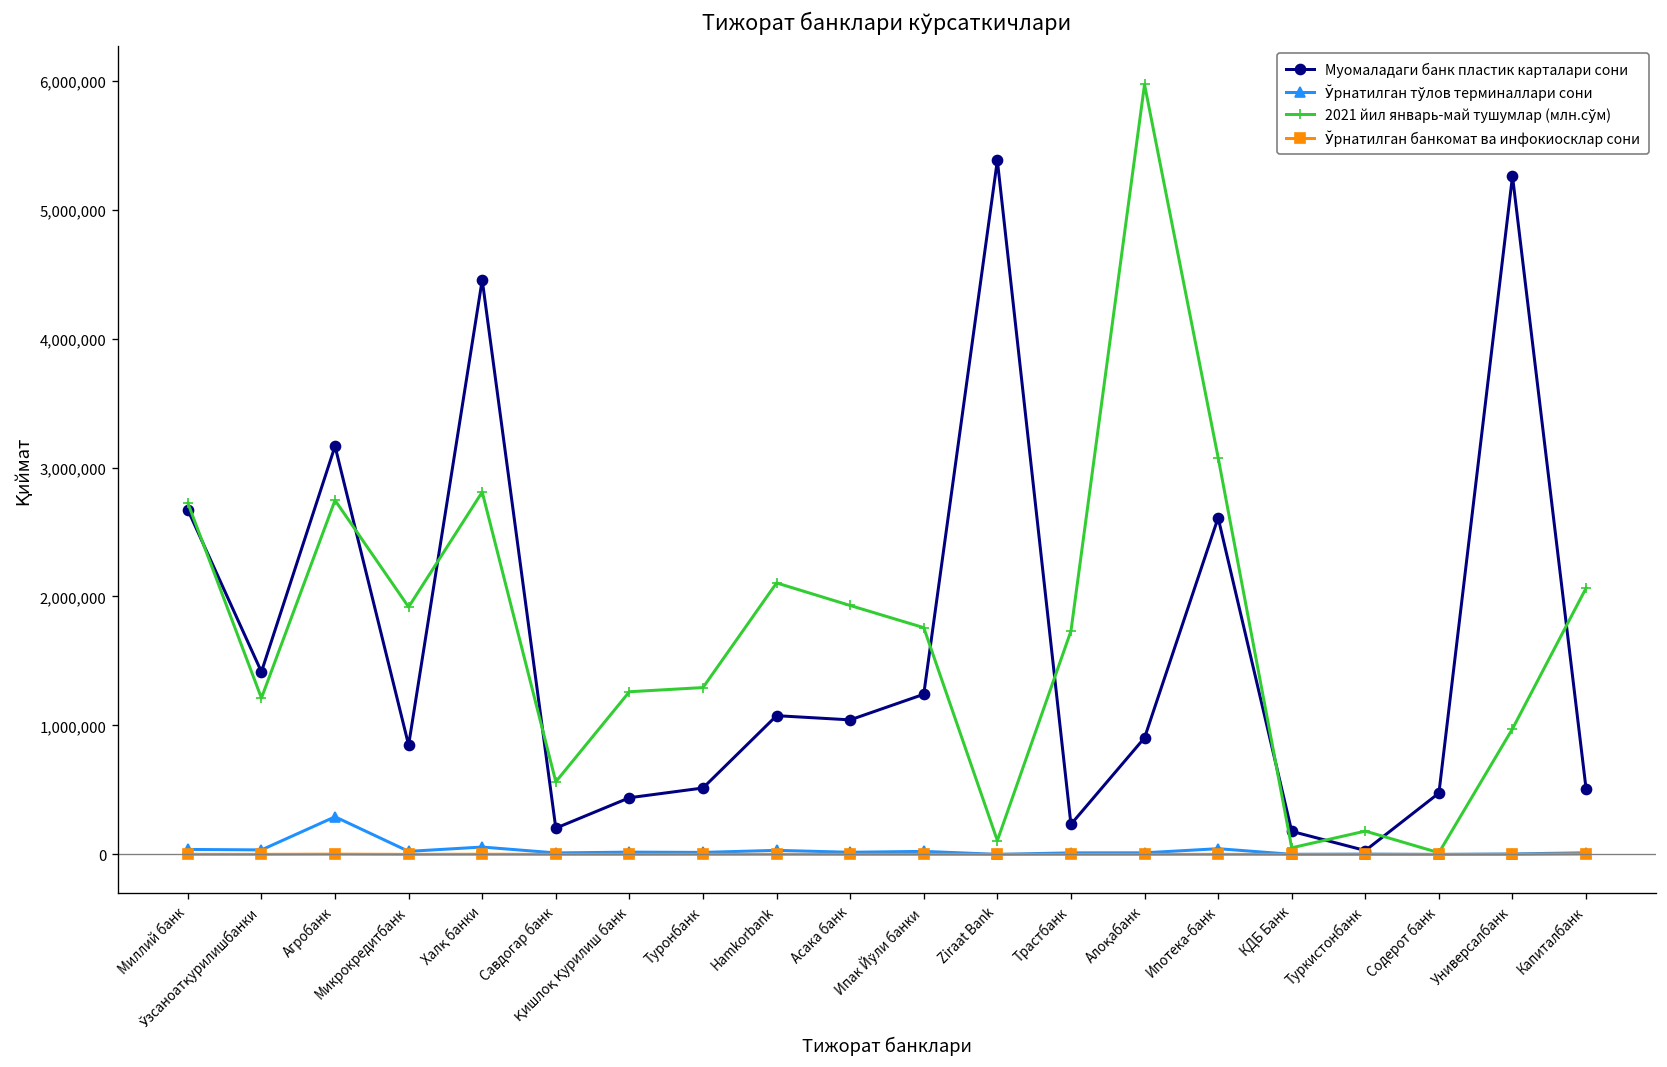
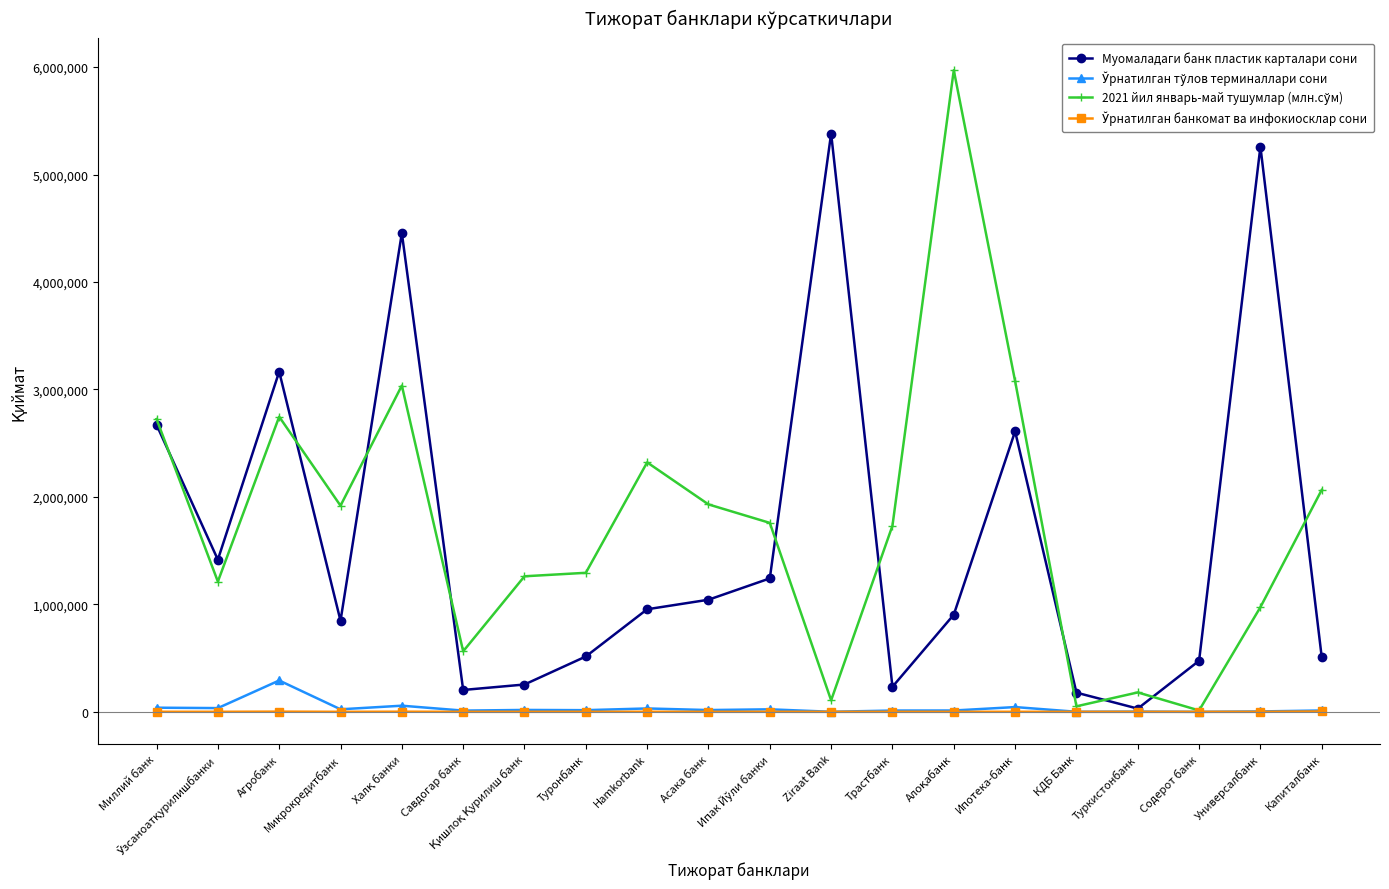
2021 йил январь-май тушумлар (млн.сўм), Халқ банки: 2,810,000 -> 3,040,000
Муомаладаги банк пластик карталари сони, Қишлоқ Қурилиш банк: 440,000 -> 250,000
Муомаладаги банк пластик карталари сони, Hamkorbank: 1,080,000 -> 950,000
2021 йил январь-май тушумлар (млн.сўм), Hamkorbank: 2,110,000 -> 2,320,000
